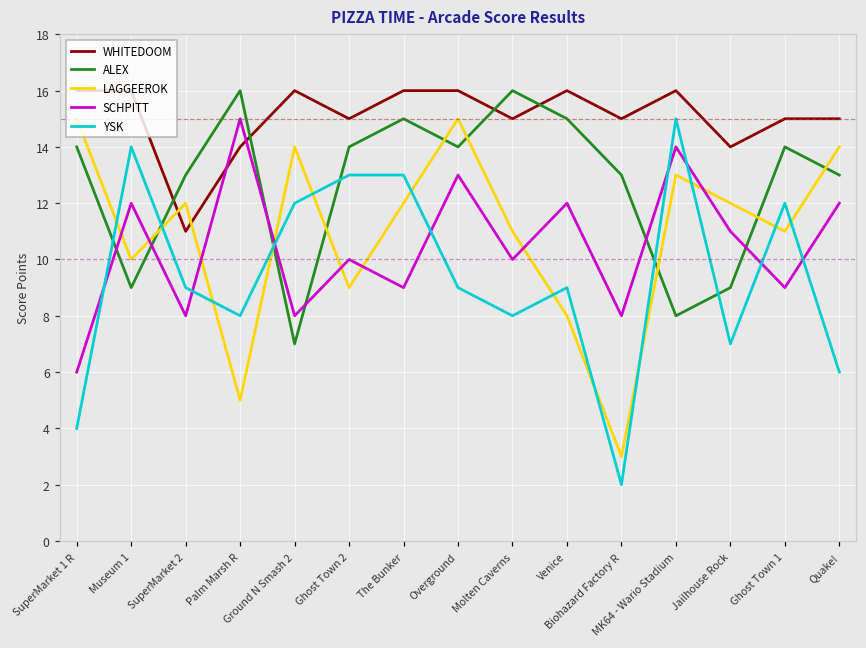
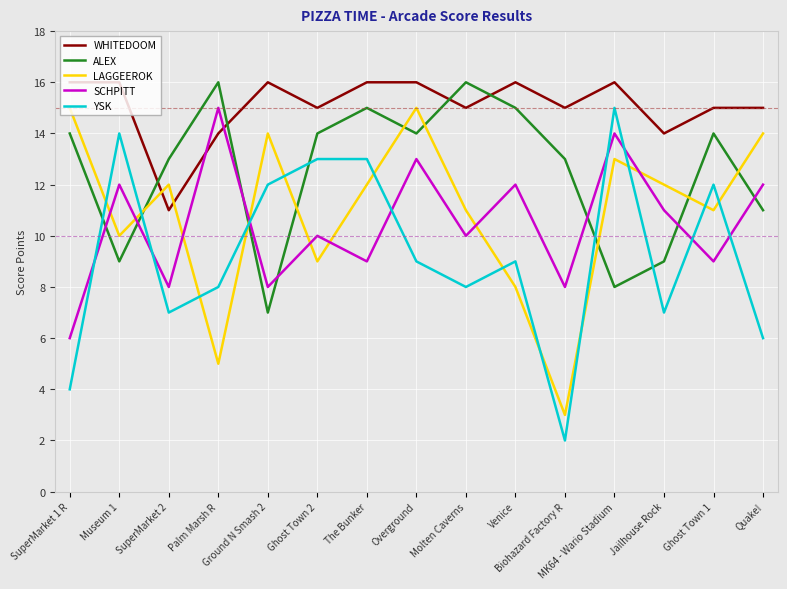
YSK, SuperMarket 2: 9 -> 7
ALEX, Quake!: 13 -> 11
